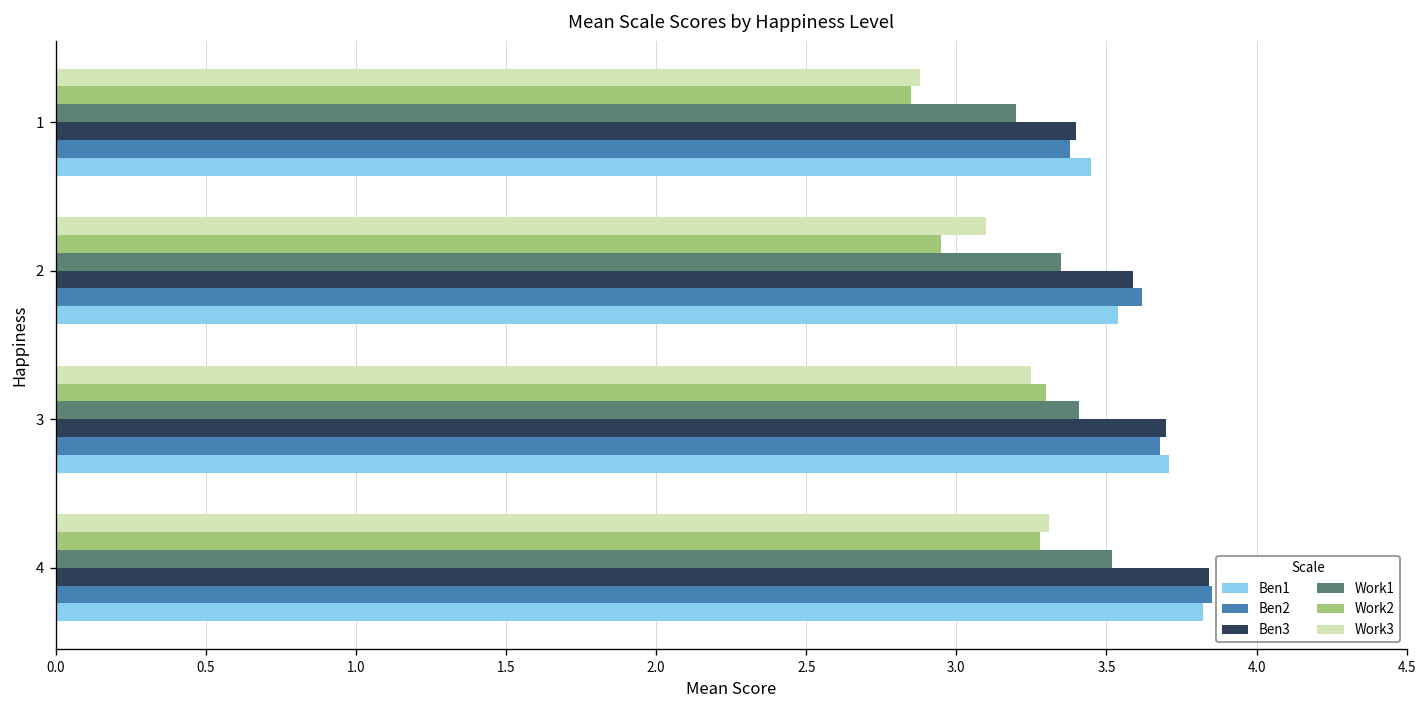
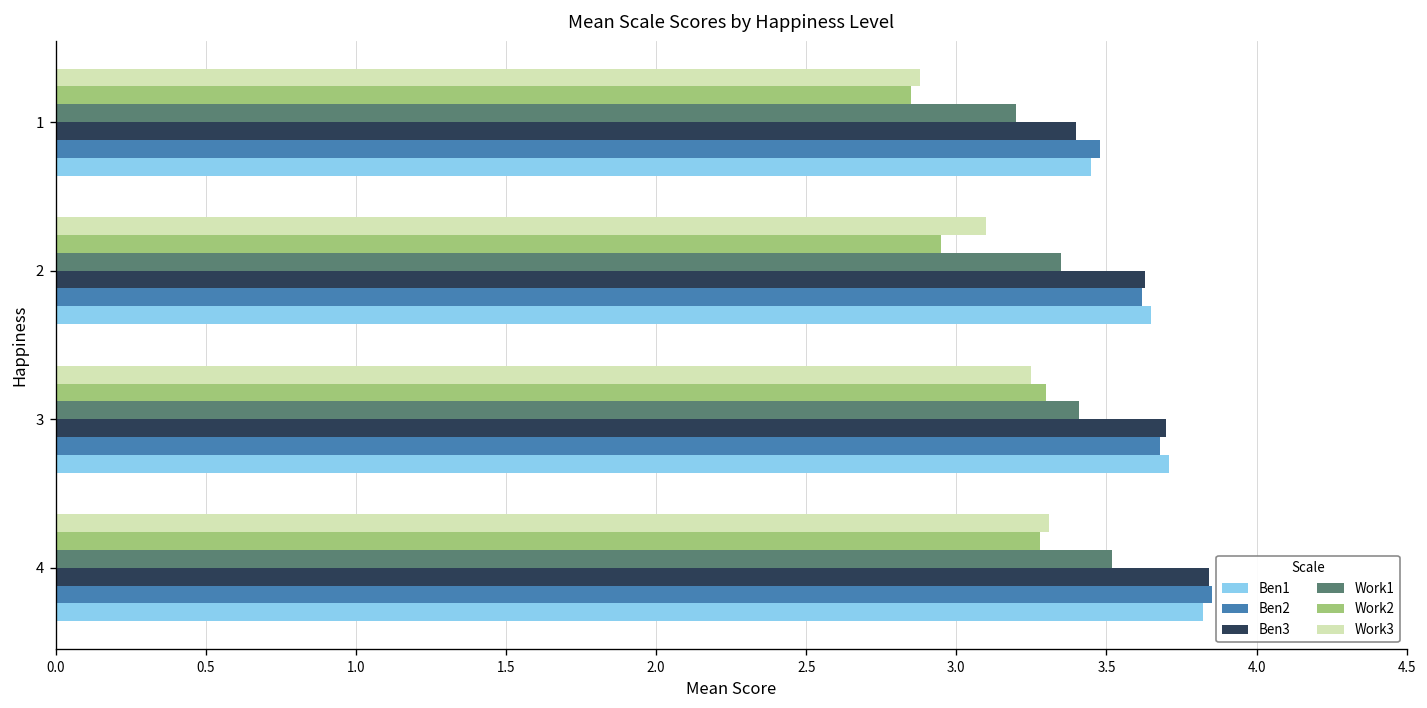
Ben2, 1: 3.38 -> 3.48
Ben3, 2: 3.59 -> 3.63
Ben1, 2: 3.54 -> 3.65
